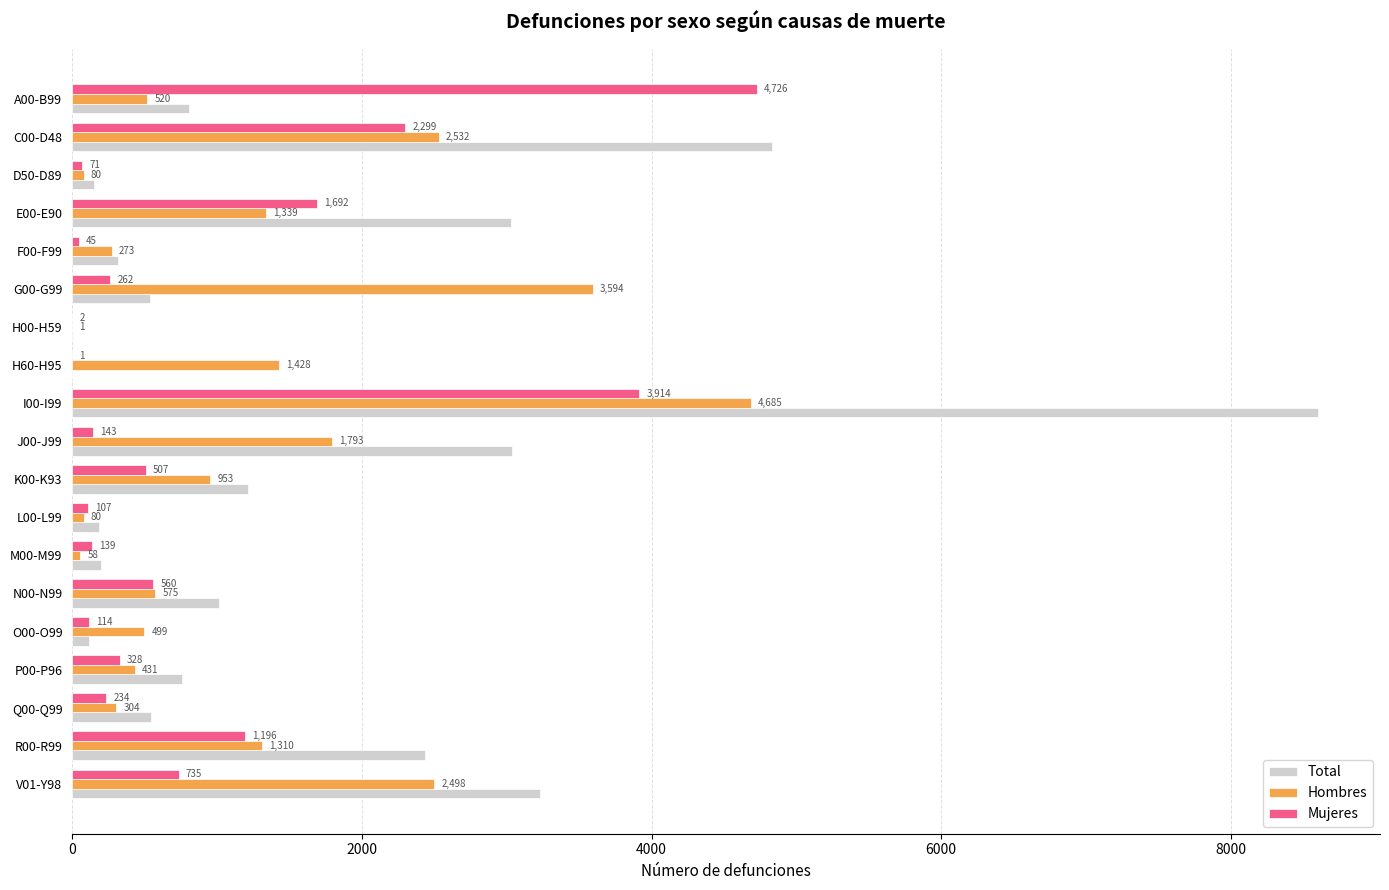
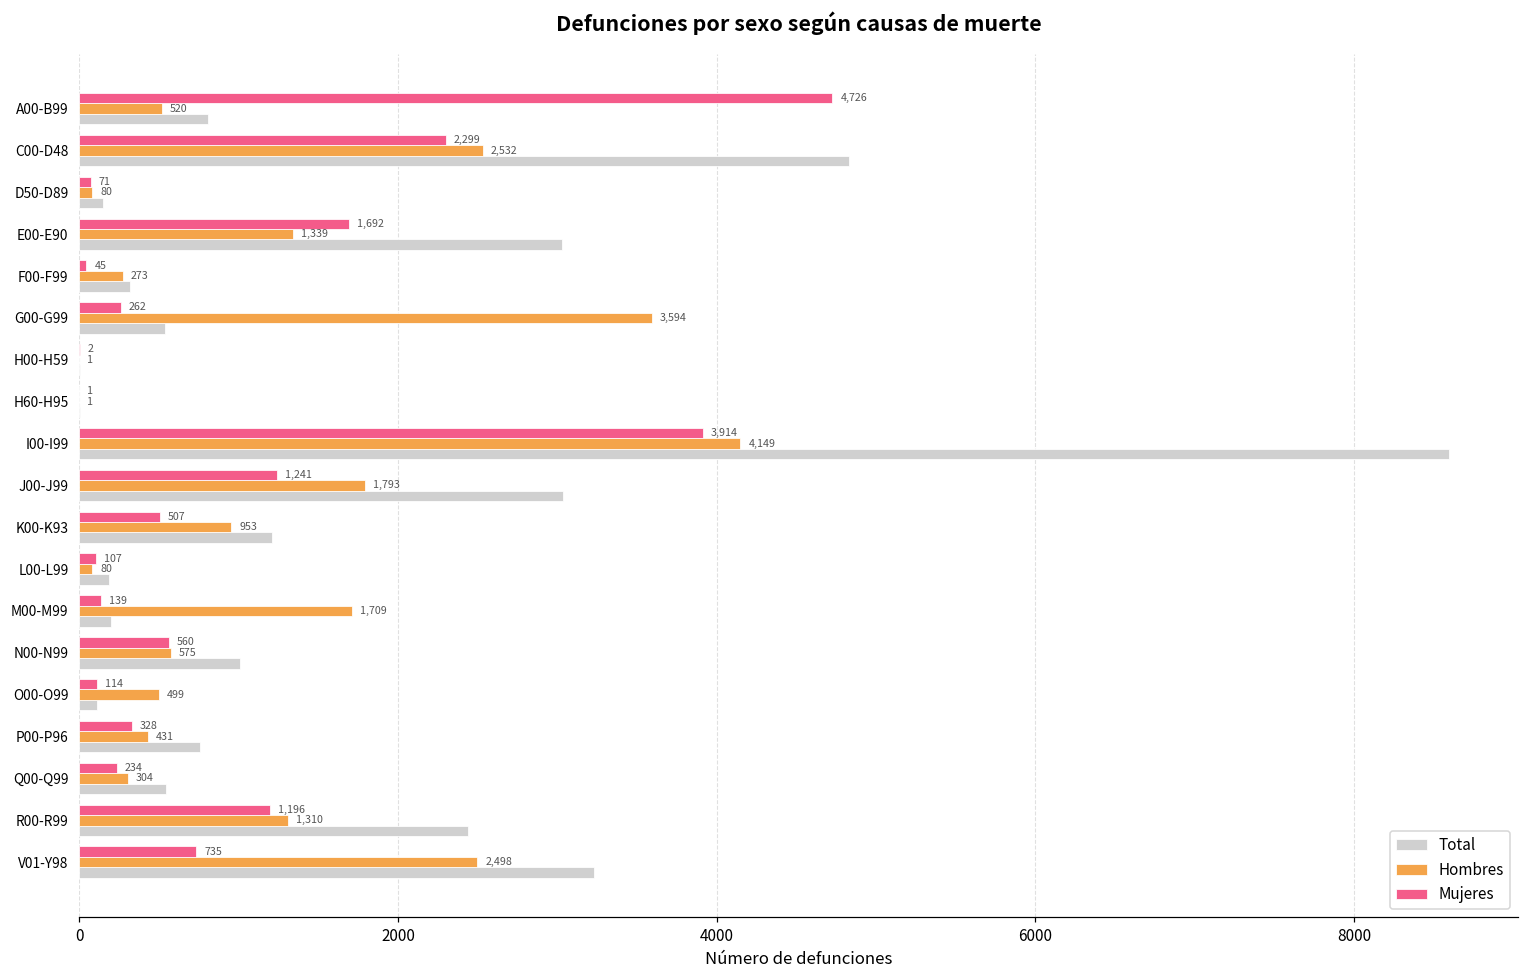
Hombres, H60-H95: 1,428 -> 1
Hombres, I00-I99: 4,685 -> 4,149
Mujeres, J00-J99: 143 -> 1,241
Hombres, M00-M99: 58 -> 1,709
